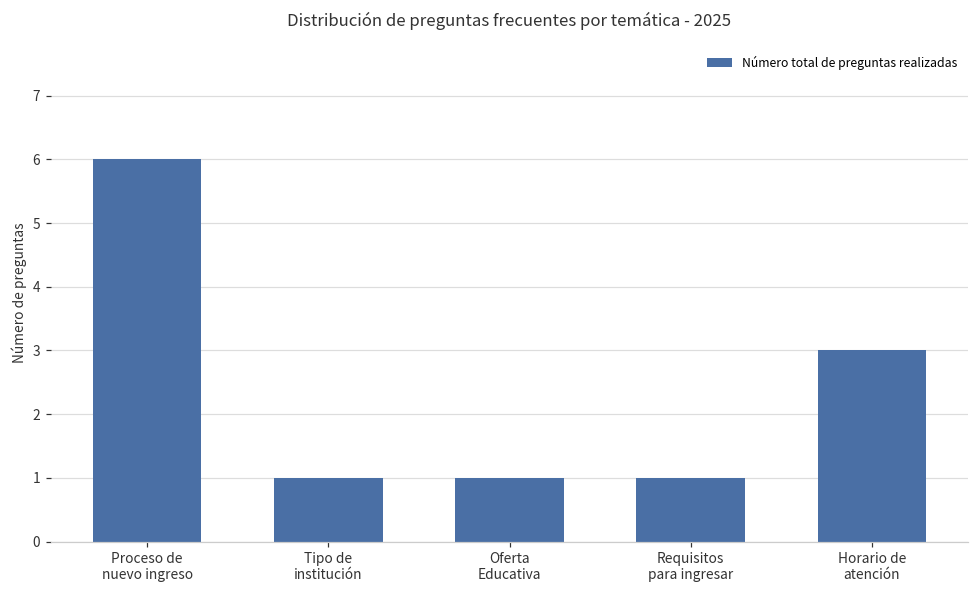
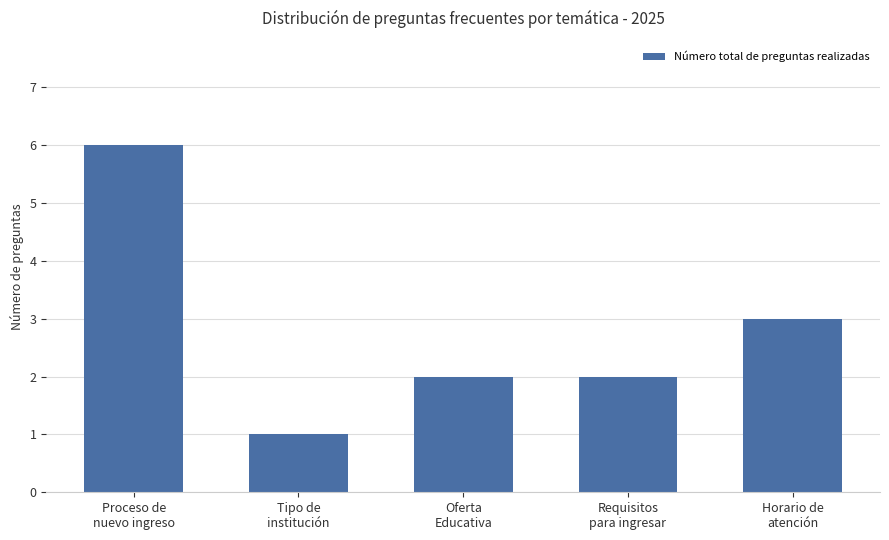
Oferta Educativa: 1 -> 2
Requisitos para ingresar: 1 -> 2
